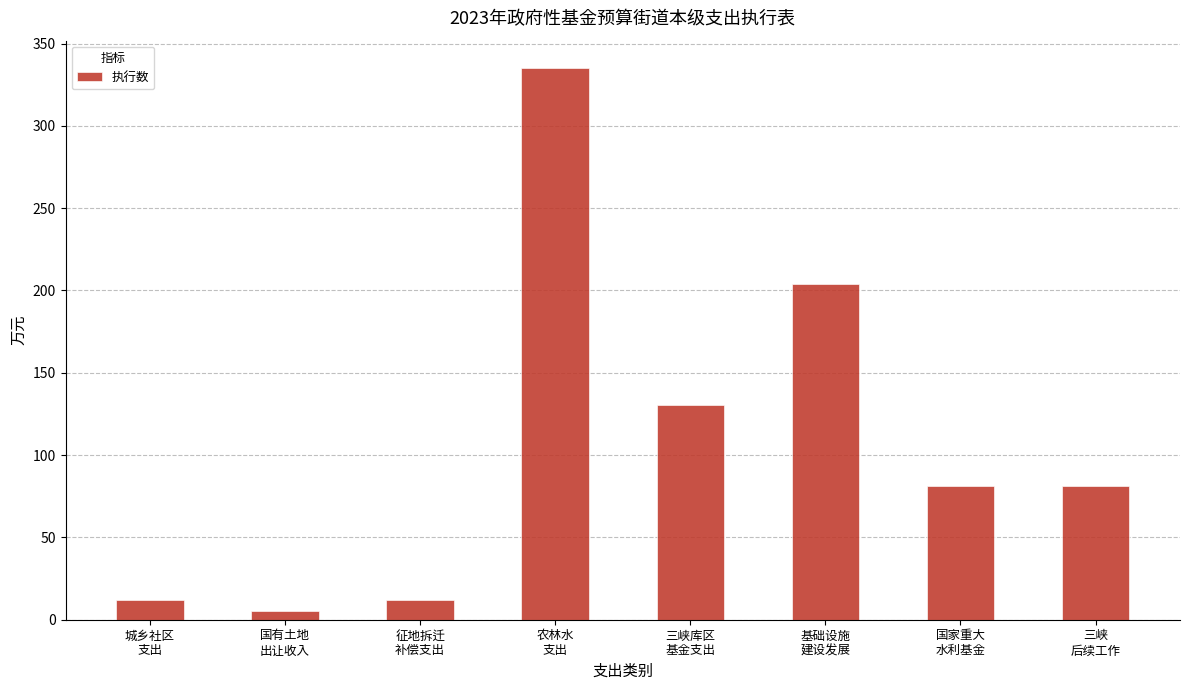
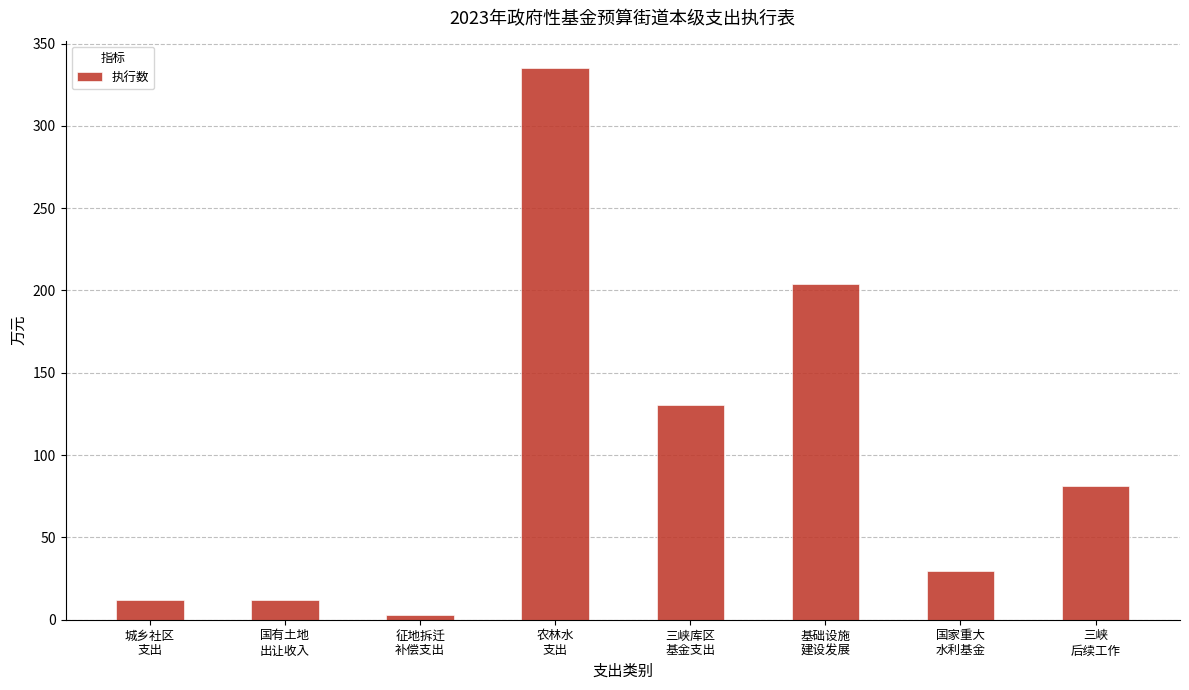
国有土地 出让收入: 5 -> 12
征地拆迁 补偿支出: 12 -> 3
国家重大 水利基金: 81 -> 30
